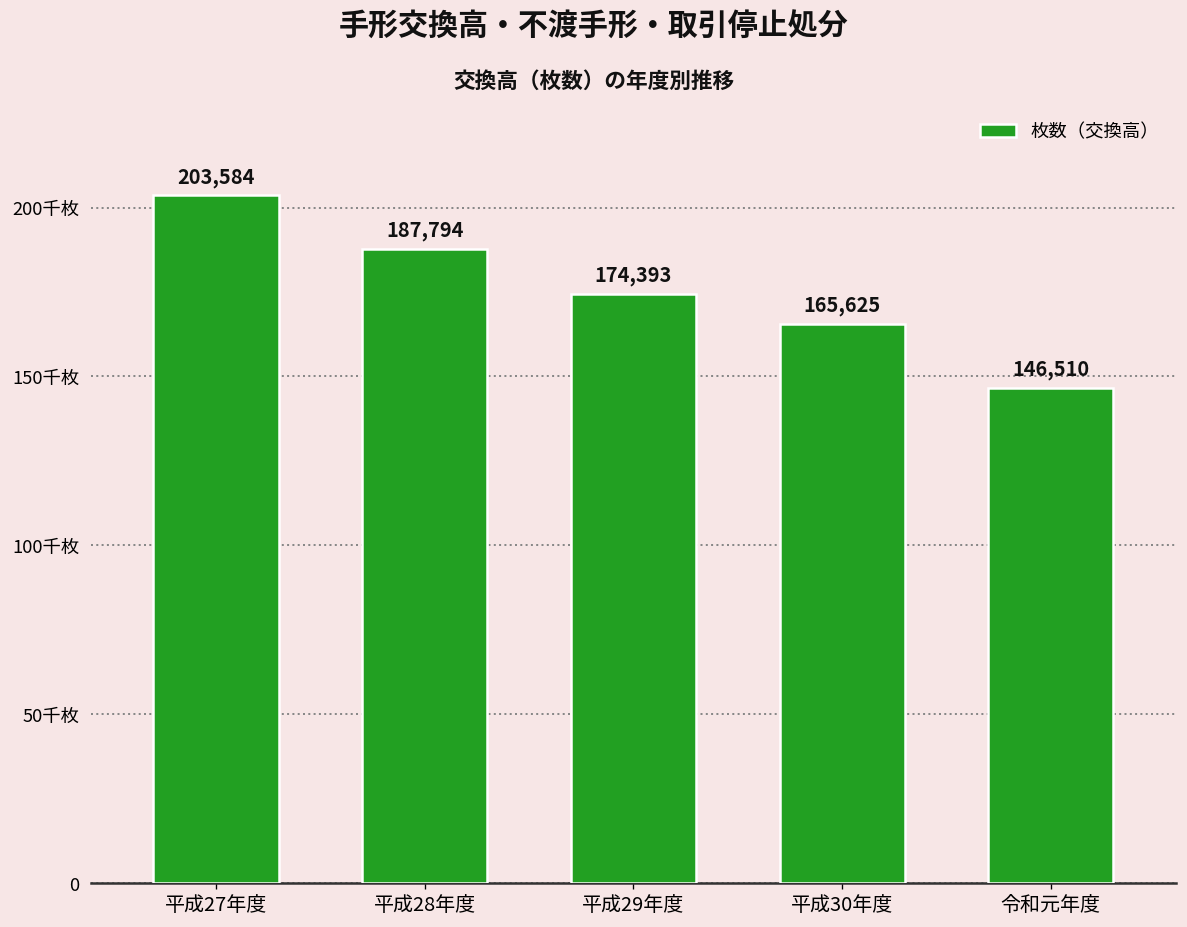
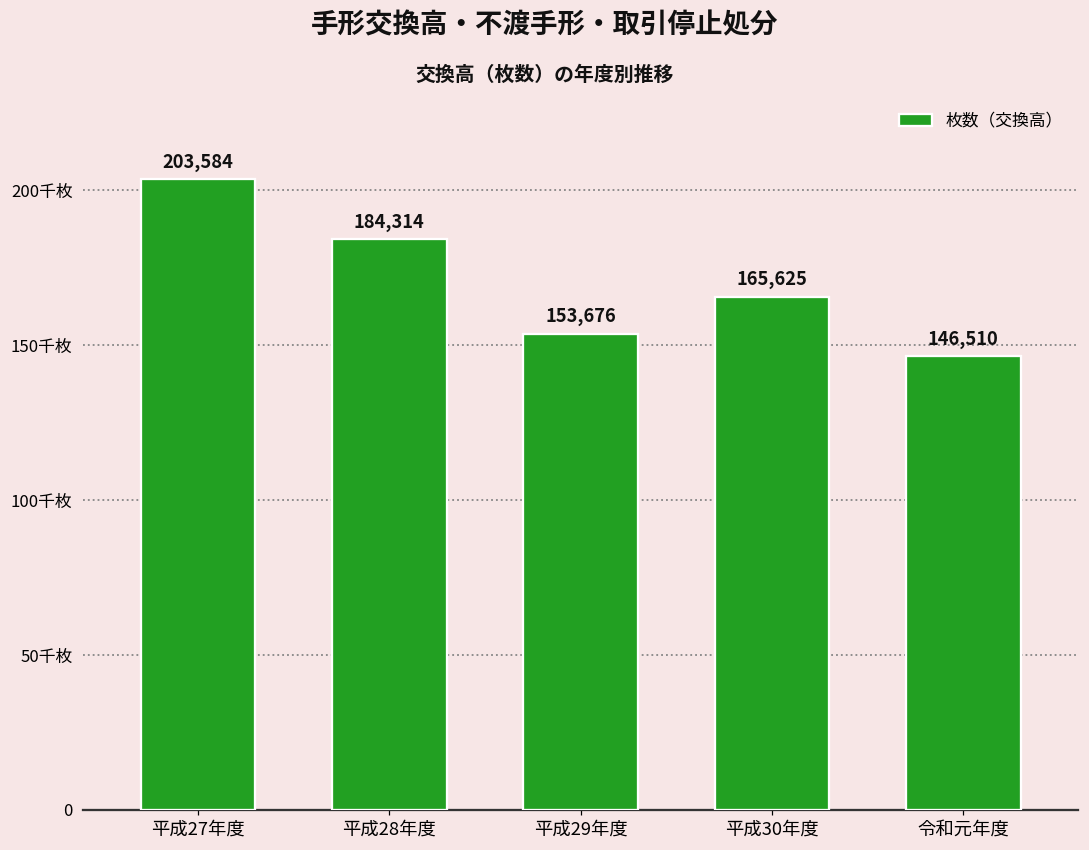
平成28年度: 187,794 -> 184,314
平成29年度: 174,393 -> 153,676
